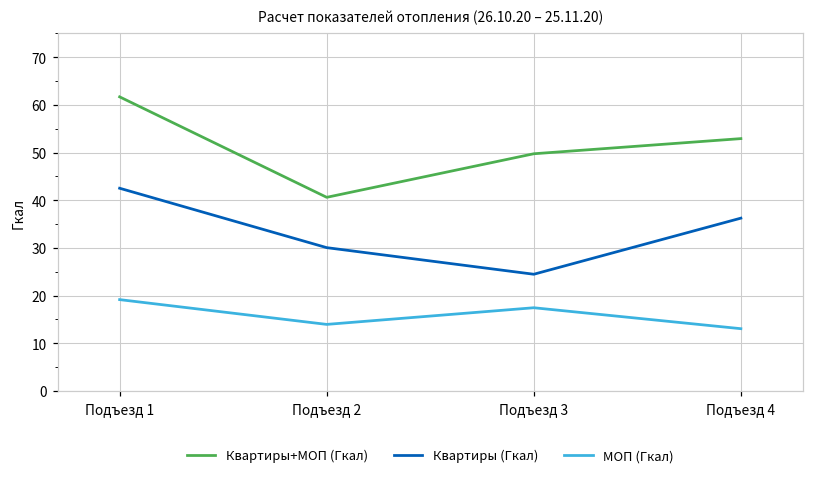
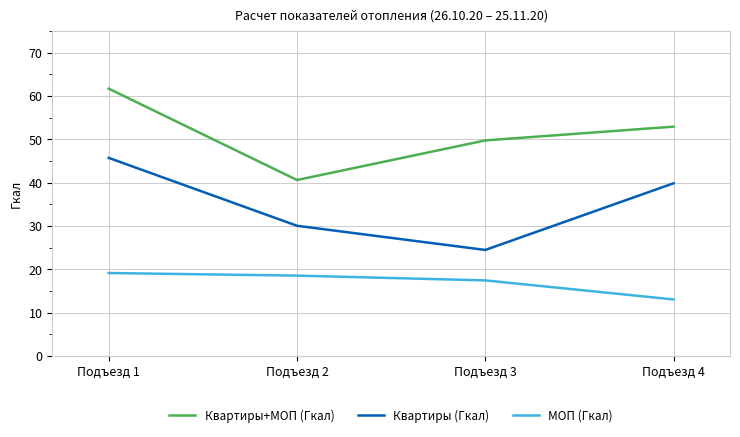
Квартиры (Гкал), Подъезд 1: 43 -> 46
МОП (Гкал), Подъезд 2: 14 -> 19
Квартиры (Гкал), Подъезд 4: 36 -> 40
